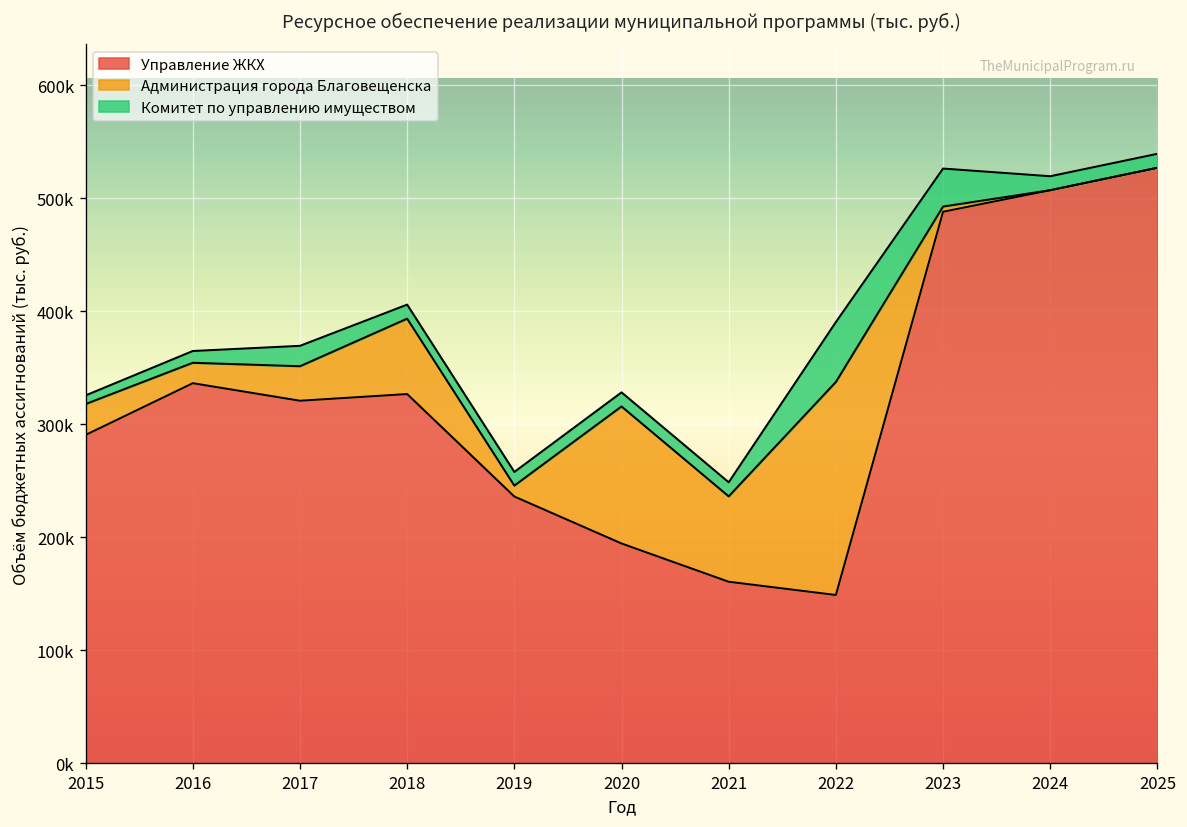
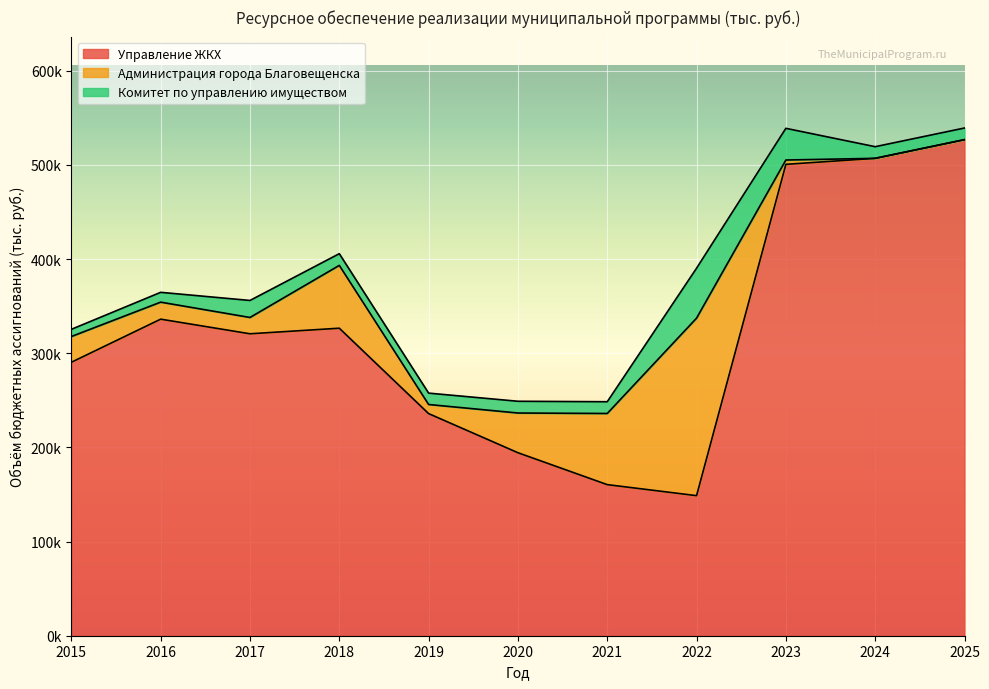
Администрация города Благовещенска, 2017: 30000 -> 20000
Администрация города Благовещенска, 2020: 120000 -> 40000
Управление ЖКХ, 2023: 490000 -> 500000
